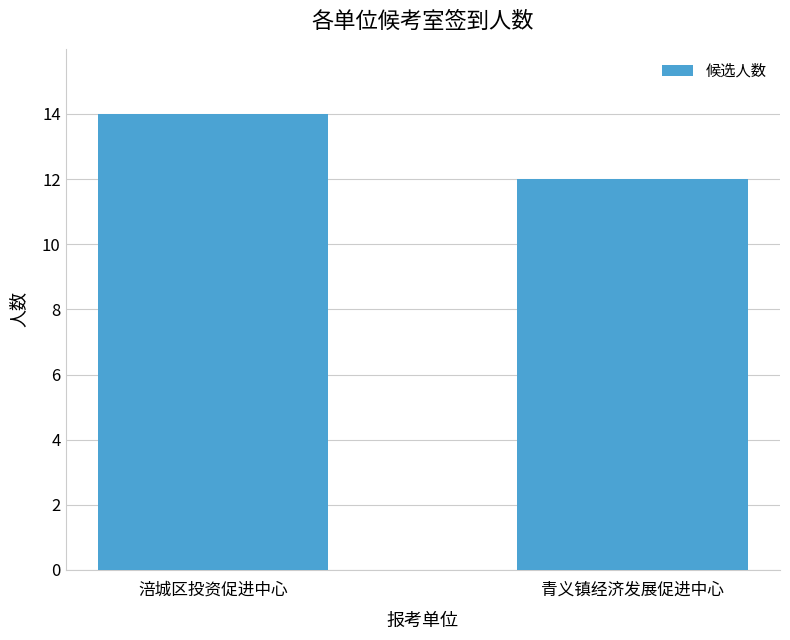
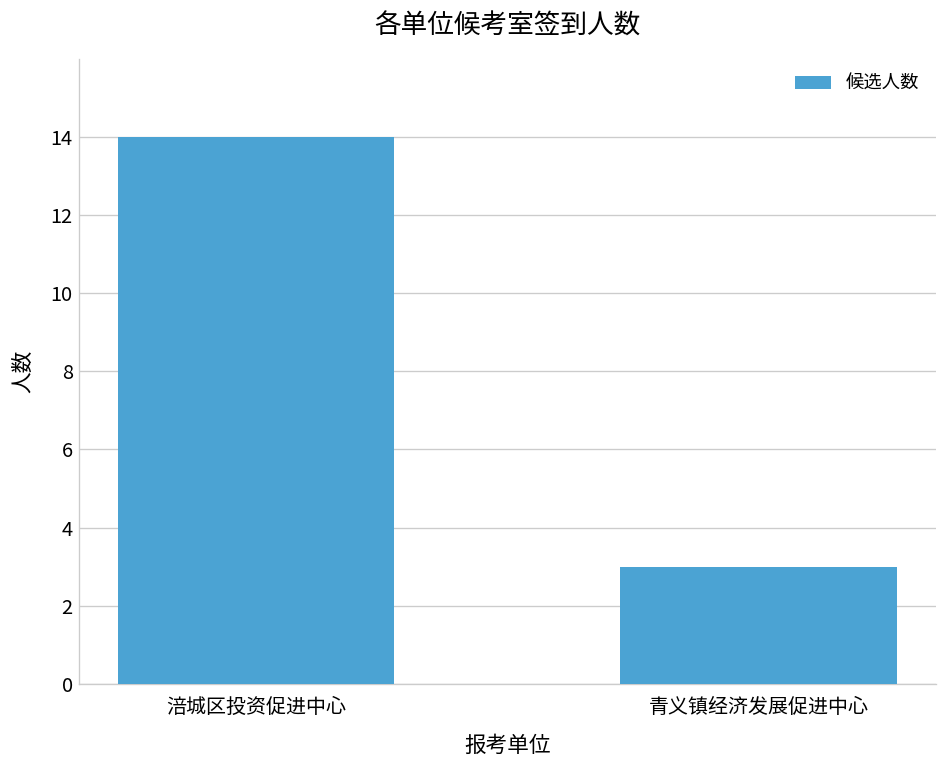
青义镇经济发展促进中心: 12 -> 3
